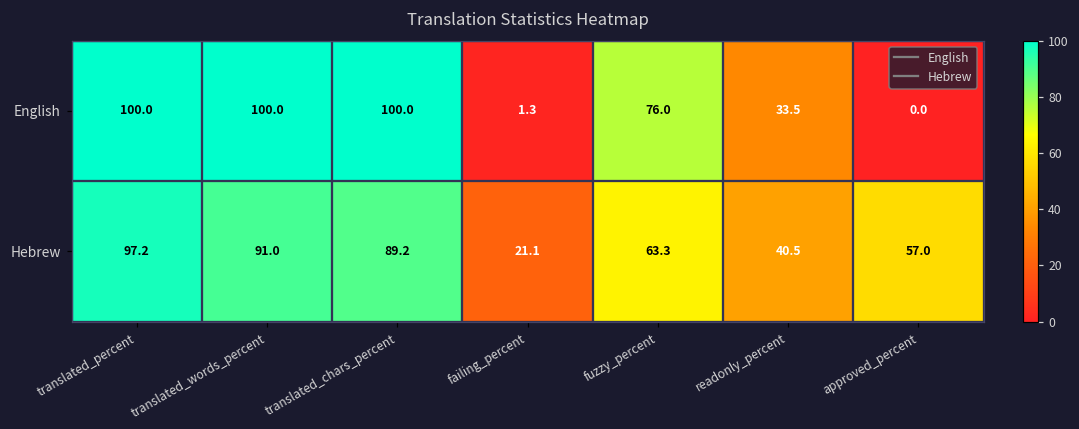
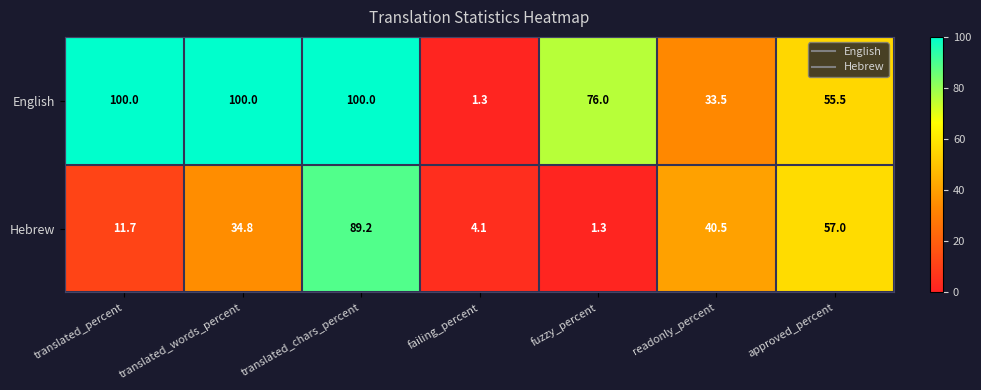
English, approved_percent: 0.0 -> 55.5
Hebrew, translated_percent: 97.2 -> 11.7
Hebrew, translated_words_percent: 91.0 -> 34.8
Hebrew, failing_percent: 21.1 -> 4.1
Hebrew, fuzzy_percent: 63.3 -> 1.3
